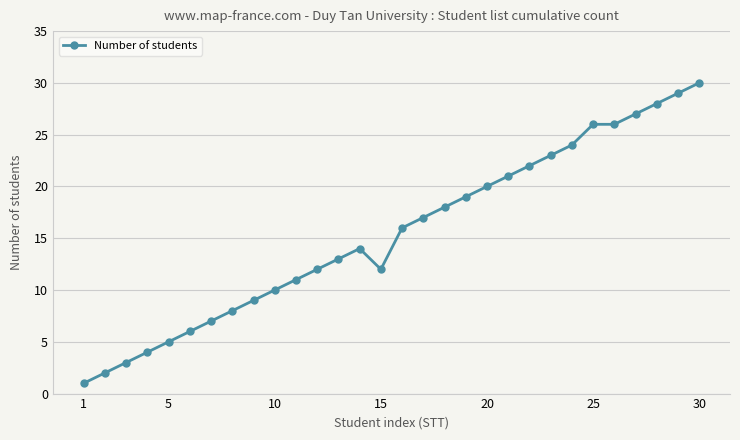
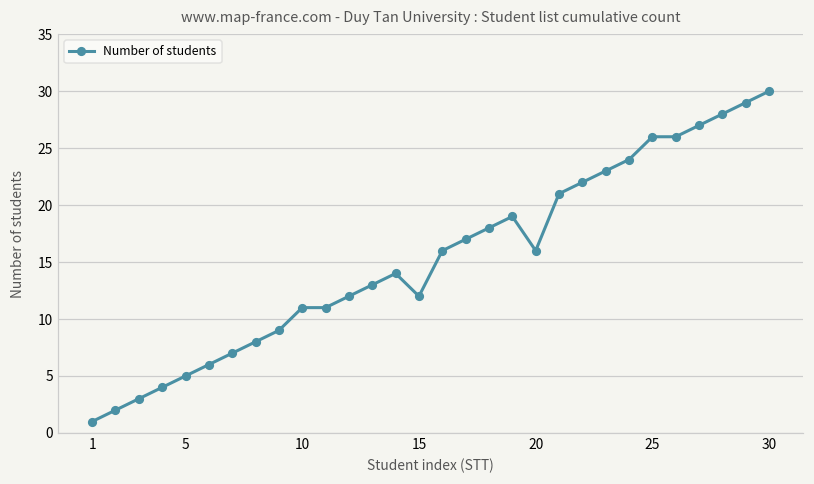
10: 10 -> 11
20: 20 -> 16
